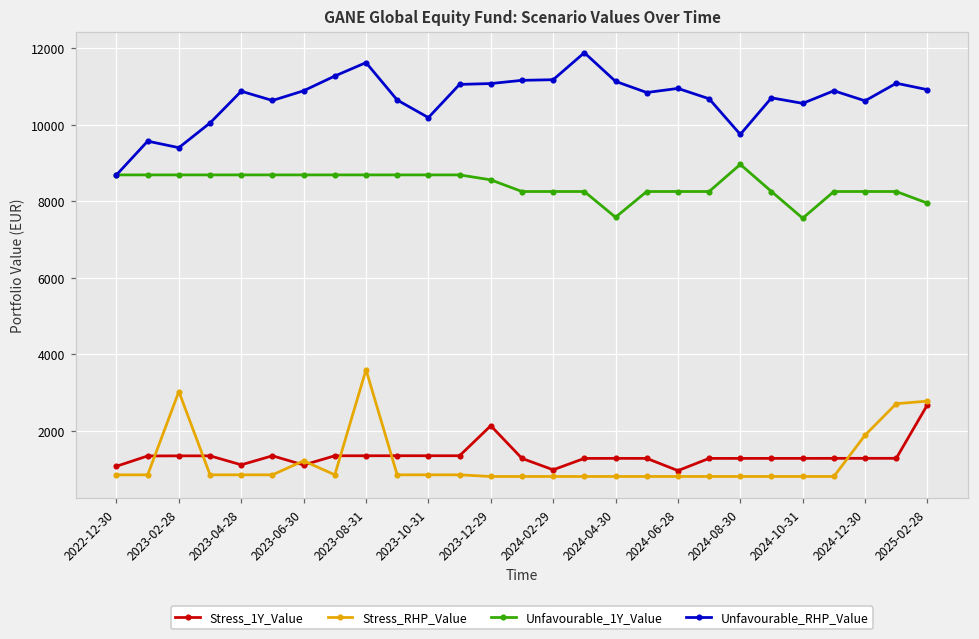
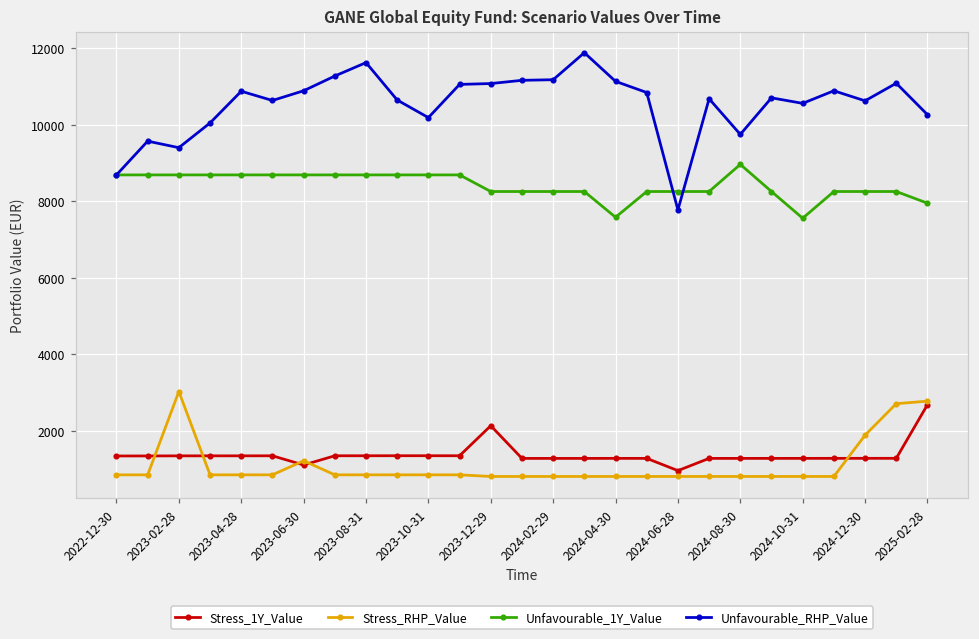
Stress_1Y_Value, 2022-12-30: 1100 -> 1300
Stress_1Y_Value, 2023-04-28: 1100 -> 1300
Stress_RHP_Value, 2023-08-31: 3600 -> 800
Unfavourable_1Y_Value, 2023-12-29: 8600 -> 8300
Stress_1Y_Value, 2024-02-29: 1000 -> 1300
Unfavourable_RHP_Value, 2024-06-28: 11000 -> 7800
Unfavourable_RHP_Value, 2025-02-28: 10900 -> 10300
